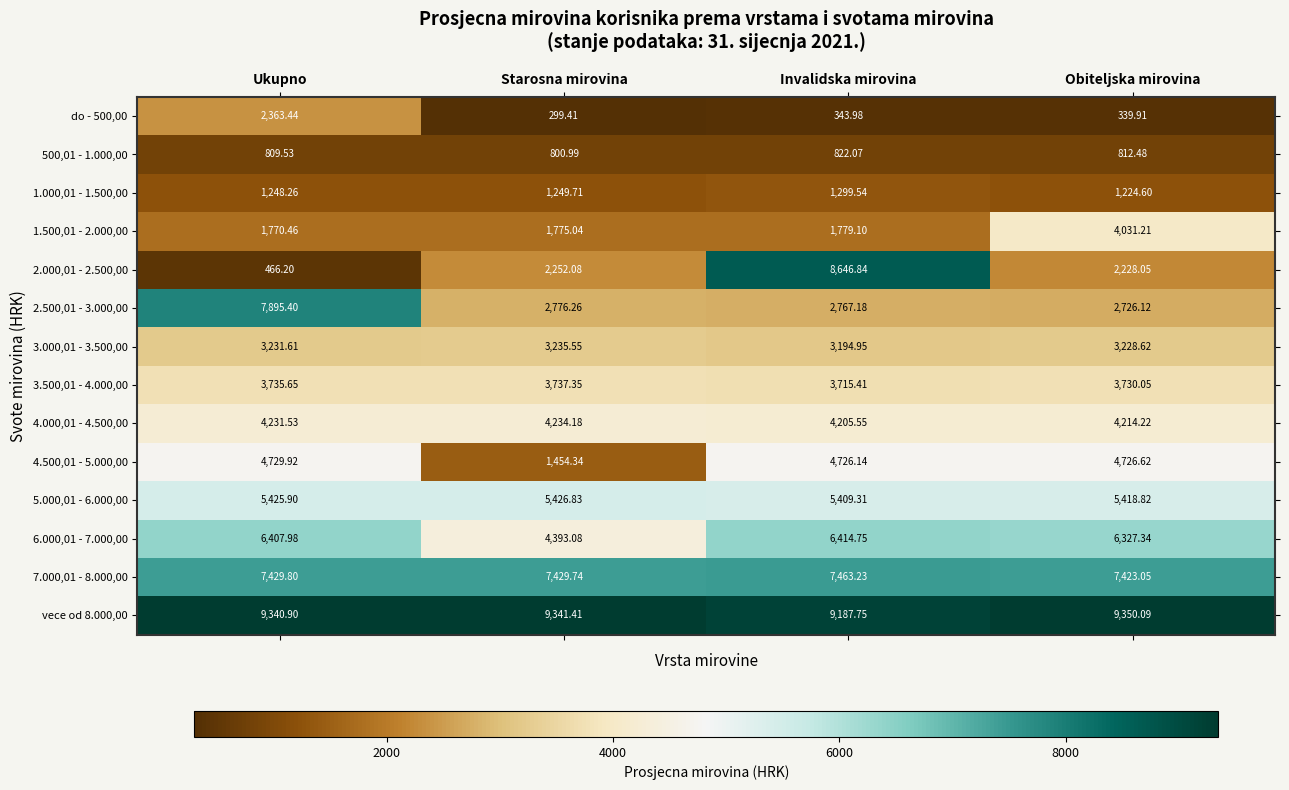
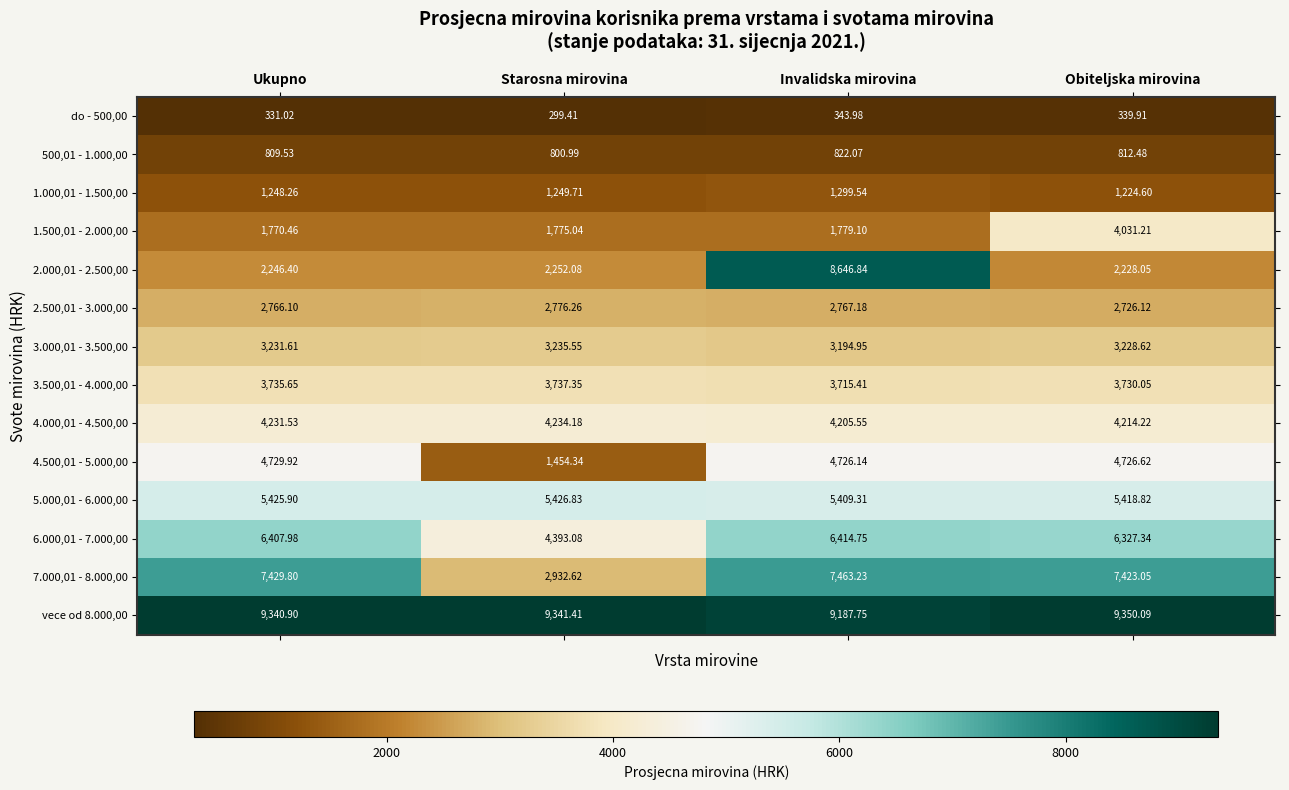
do - 500,00, Ukupno: 2,363.44 -> 331.02
2.000,01 - 2.500,00, Ukupno: 466.20 -> 2,246.40
2.500,01 - 3.000,00, Ukupno: 7,895.40 -> 2,766.10
7.000,01 - 8.000,00, Starosna mirovina: 7,429.74 -> 2,932.62
